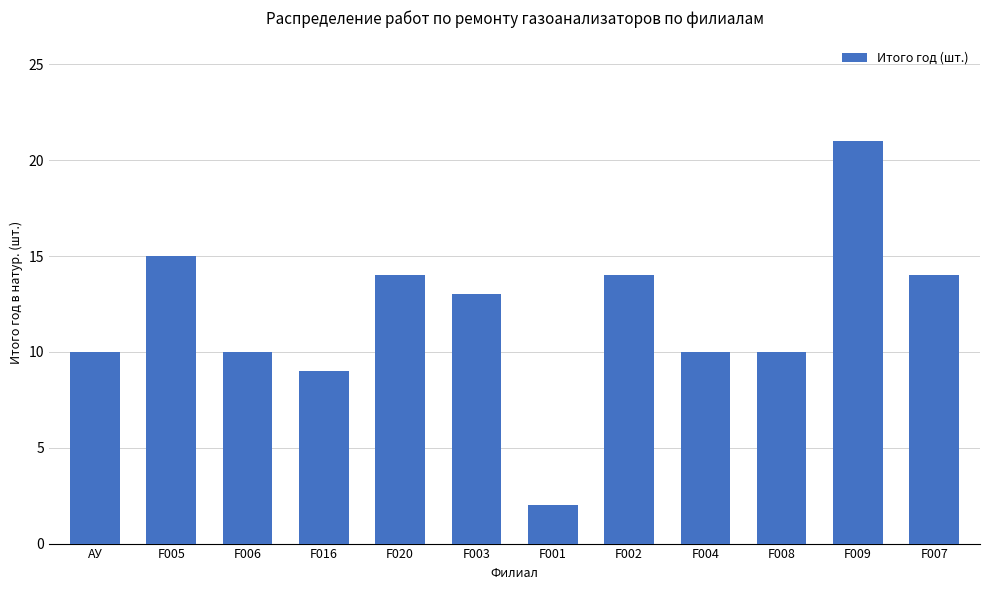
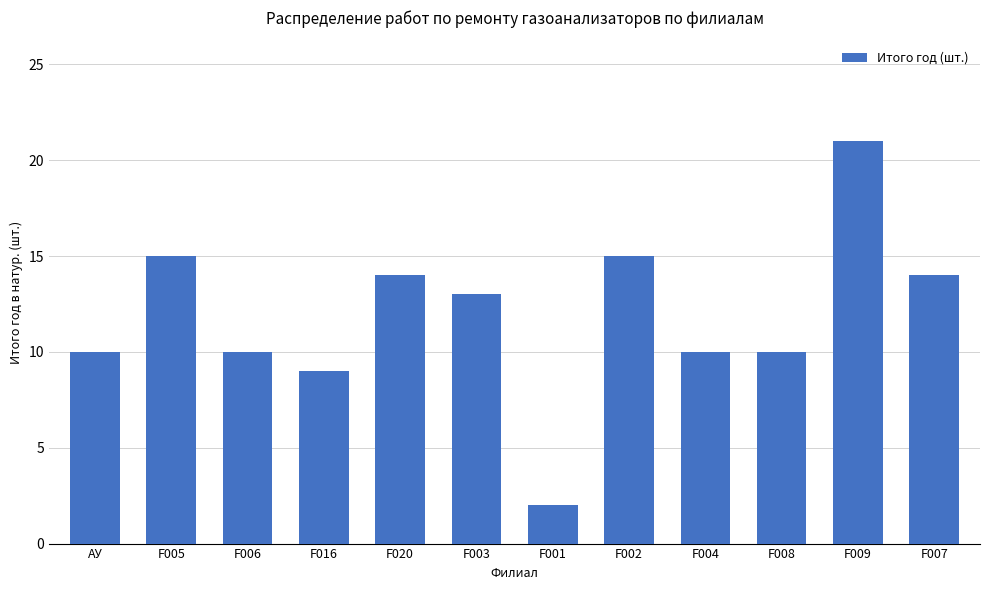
F002: 14 -> 15
